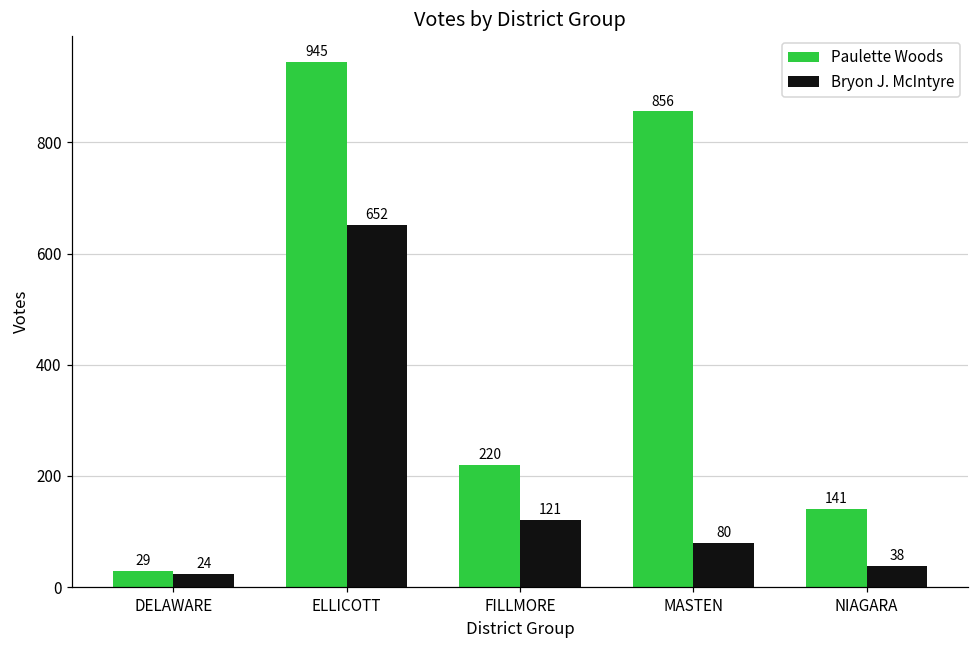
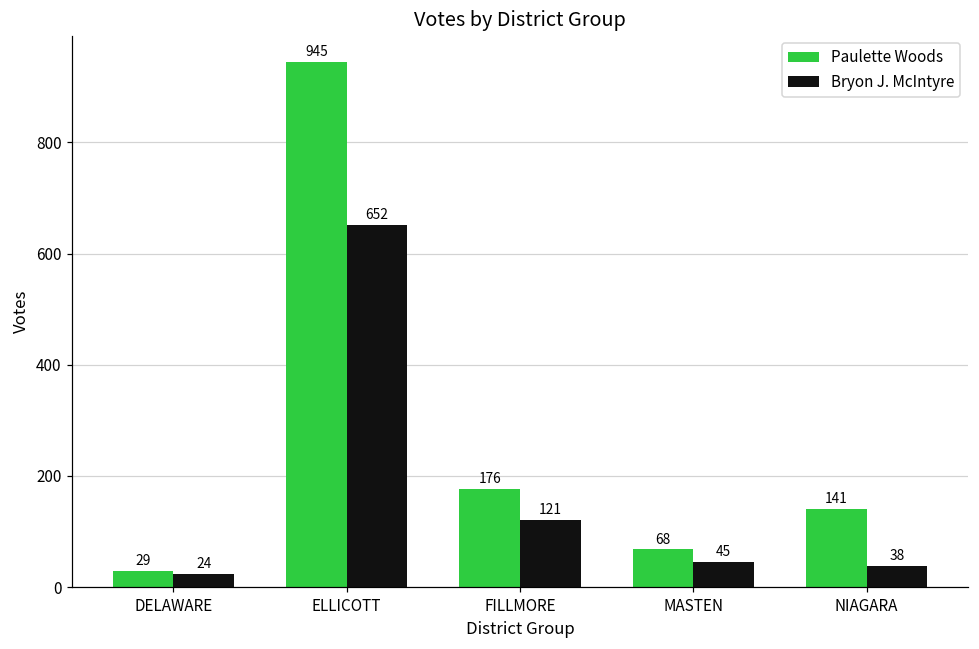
Paulette Woods, FILLMORE: 220 -> 176
Paulette Woods, MASTEN: 856 -> 68
Bryon J. McIntyre, MASTEN: 80 -> 45
